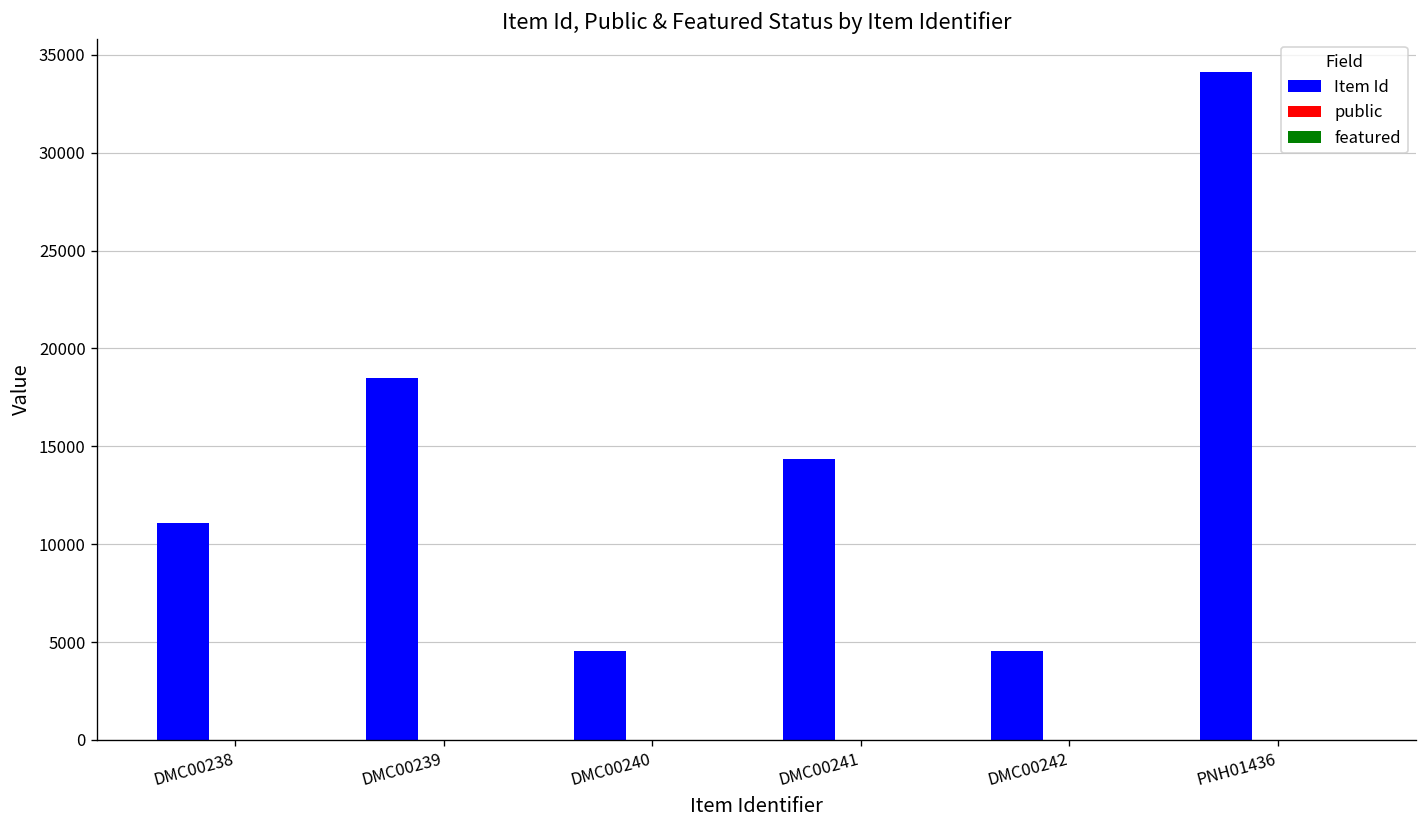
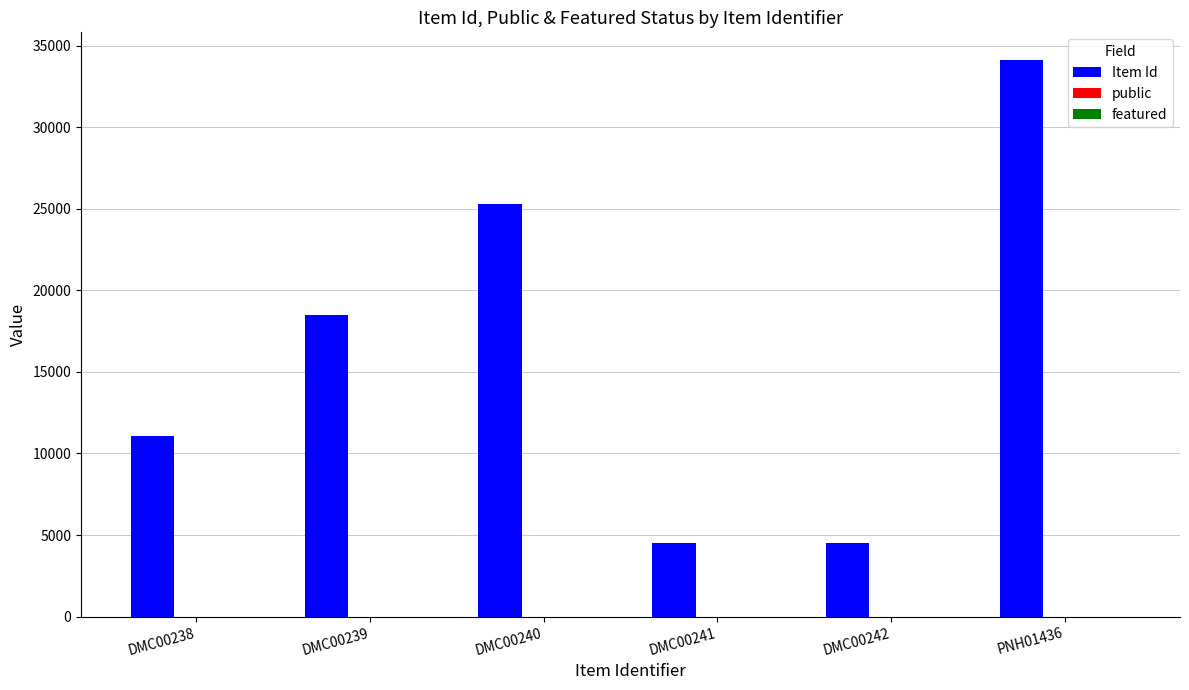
Item Id, DMC00240: 4500 -> 25300
Item Id, DMC00241: 14300 -> 4500
